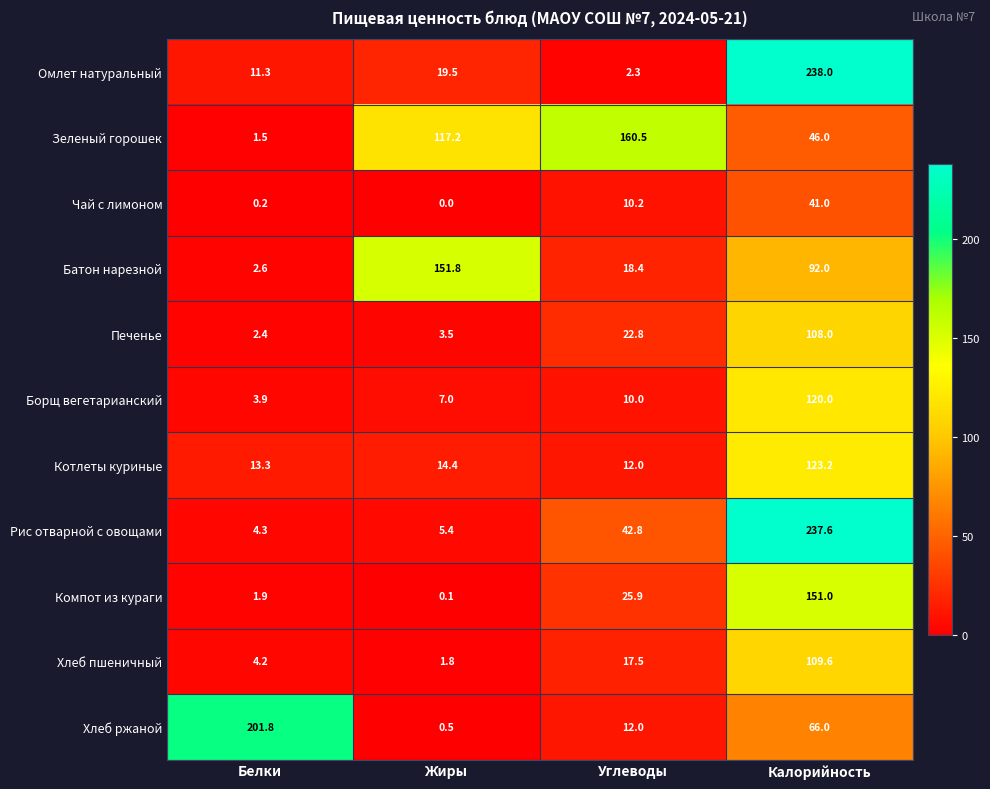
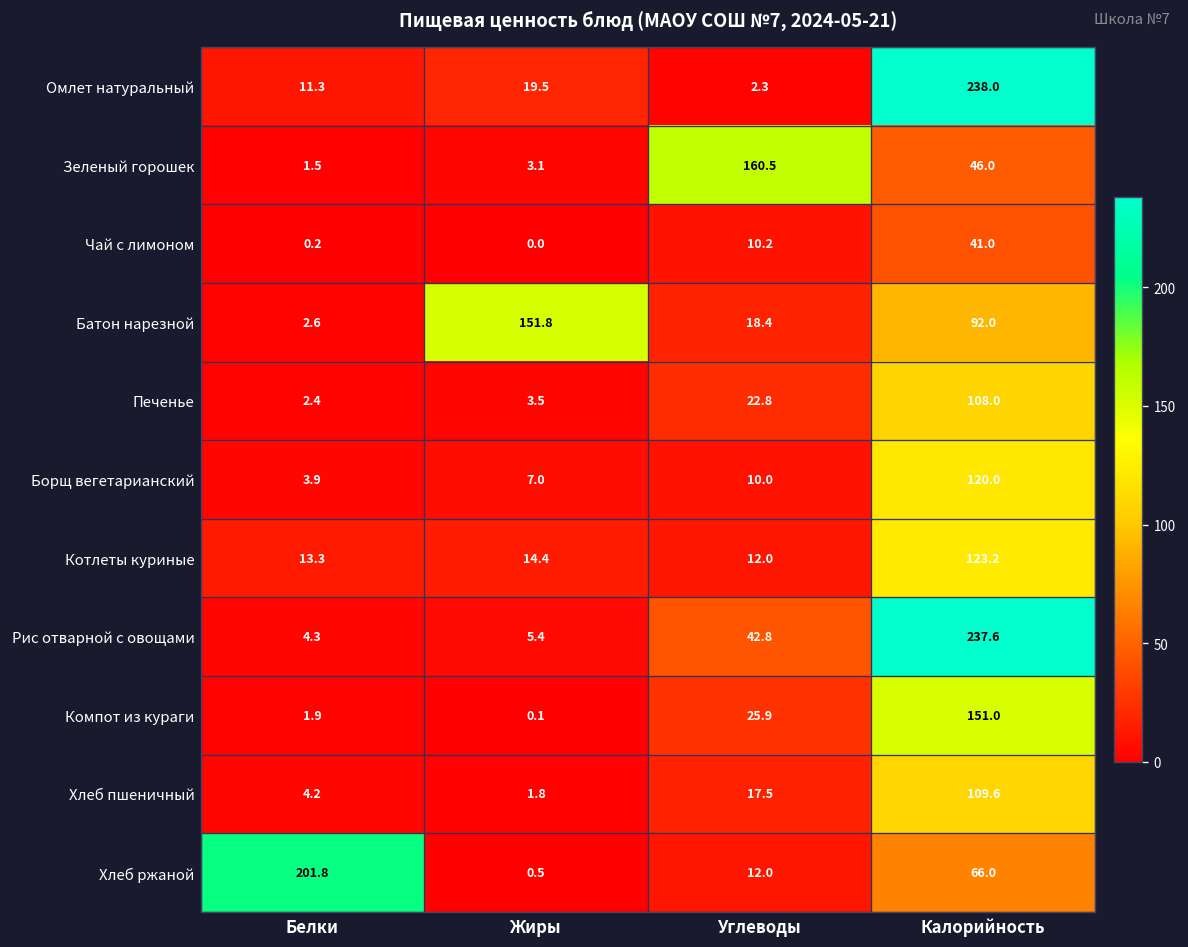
Зеленый горошек, Жиры: 117.2 -> 3.1
